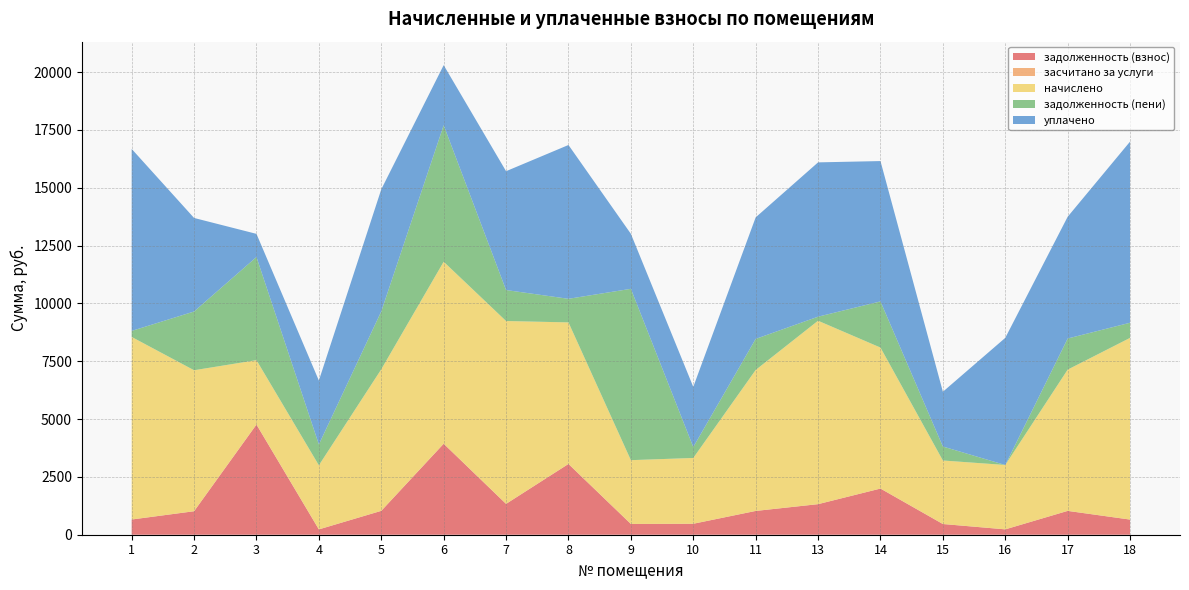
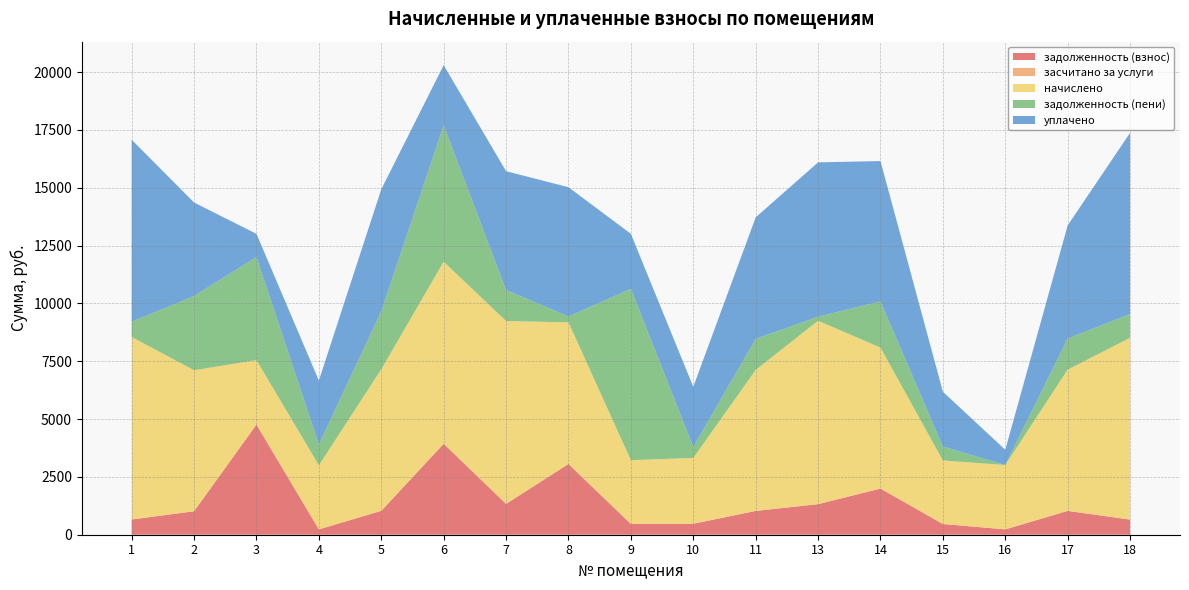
задолженность (пени), 1: 300 -> 700
задолженность (пени), 2: 2500 -> 3200
задолженность (пени), 8: 1000 -> 300
уплачено, 8: 6600 -> 5600
уплачено, 16: 5500 -> 700
уплачено, 17: 5300 -> 4900
задолженность (пени), 18: 700 -> 1000
